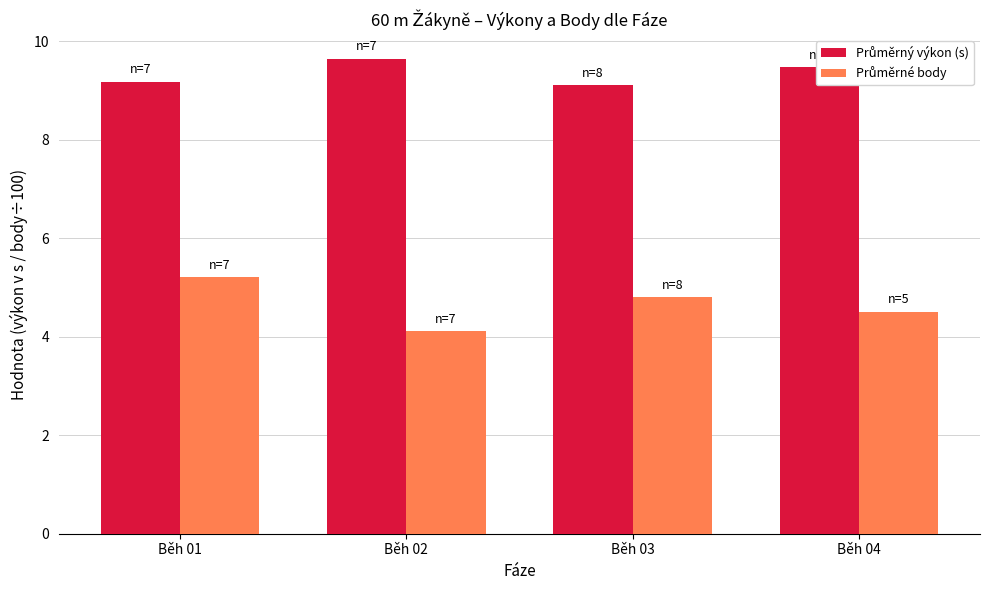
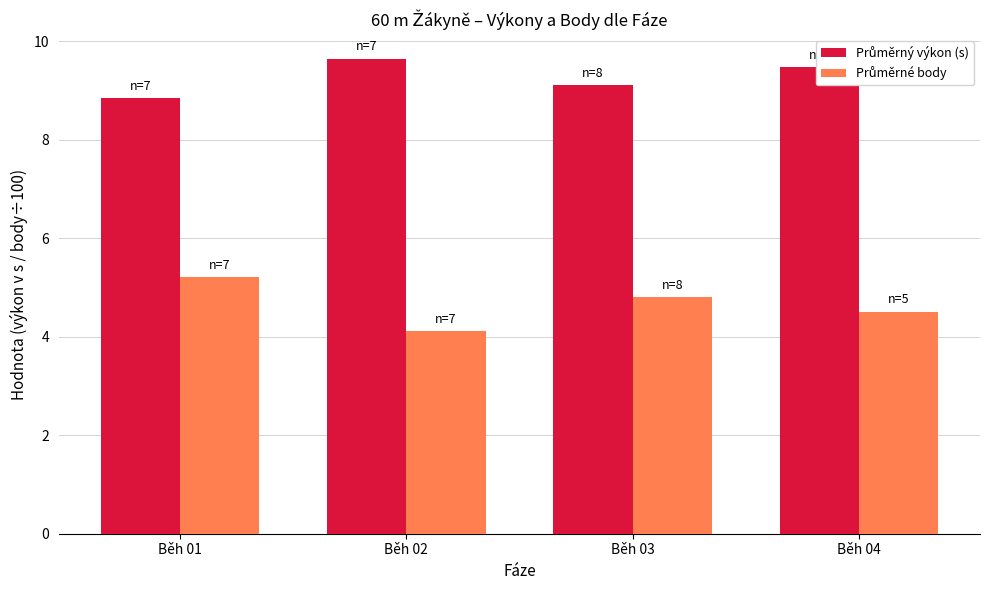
Průměrný výkon (s), Běh 01: 9.2 -> 8.8
